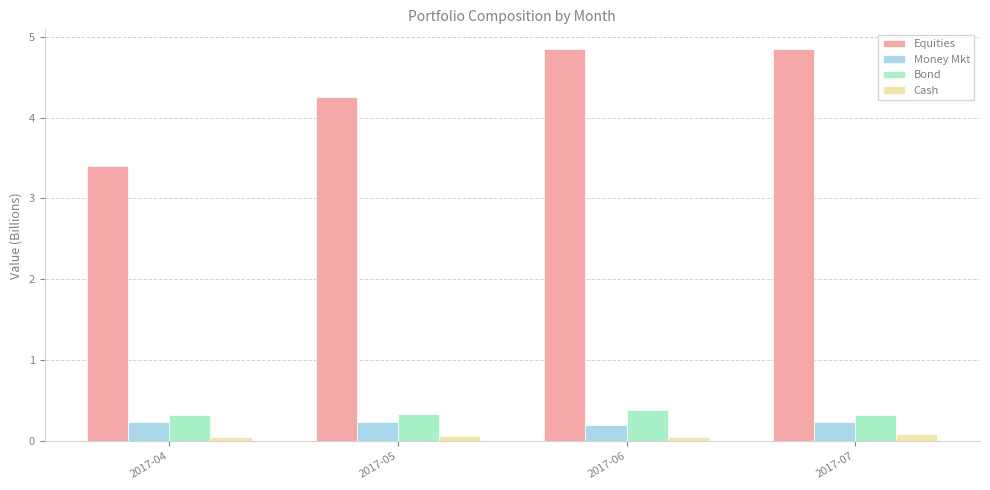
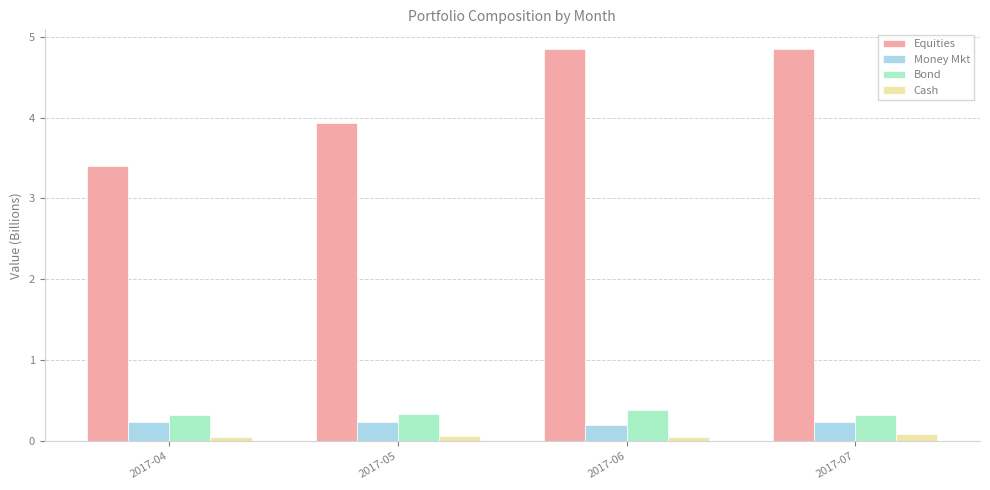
Equities, 2017-05: 4.3 -> 3.9
